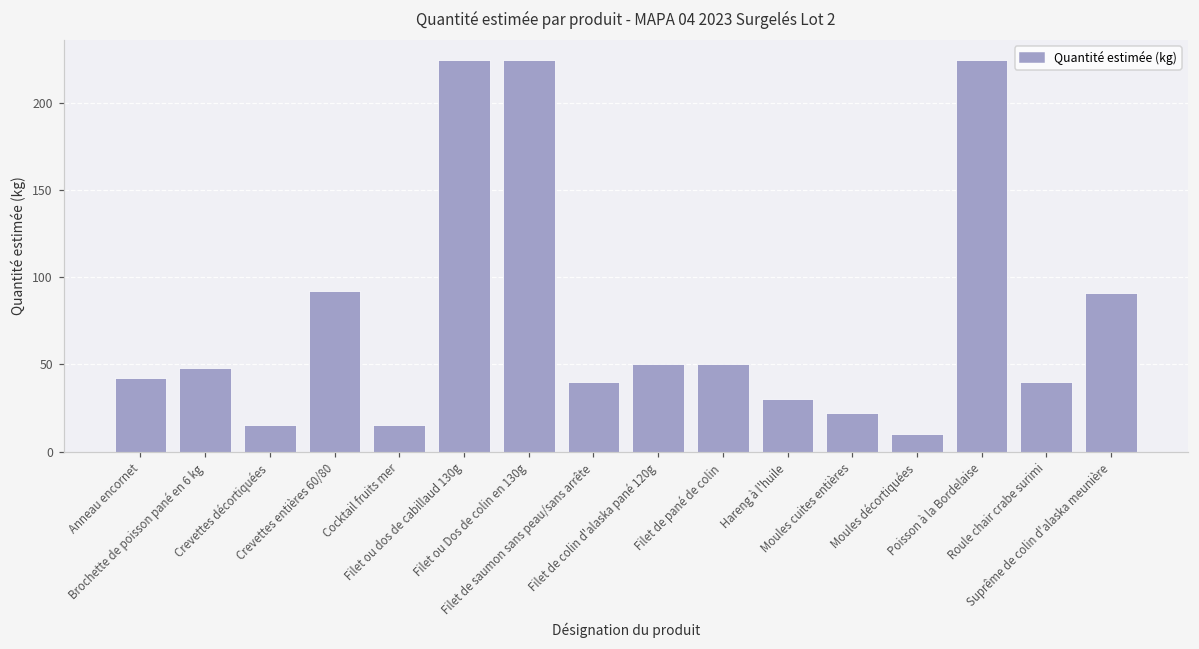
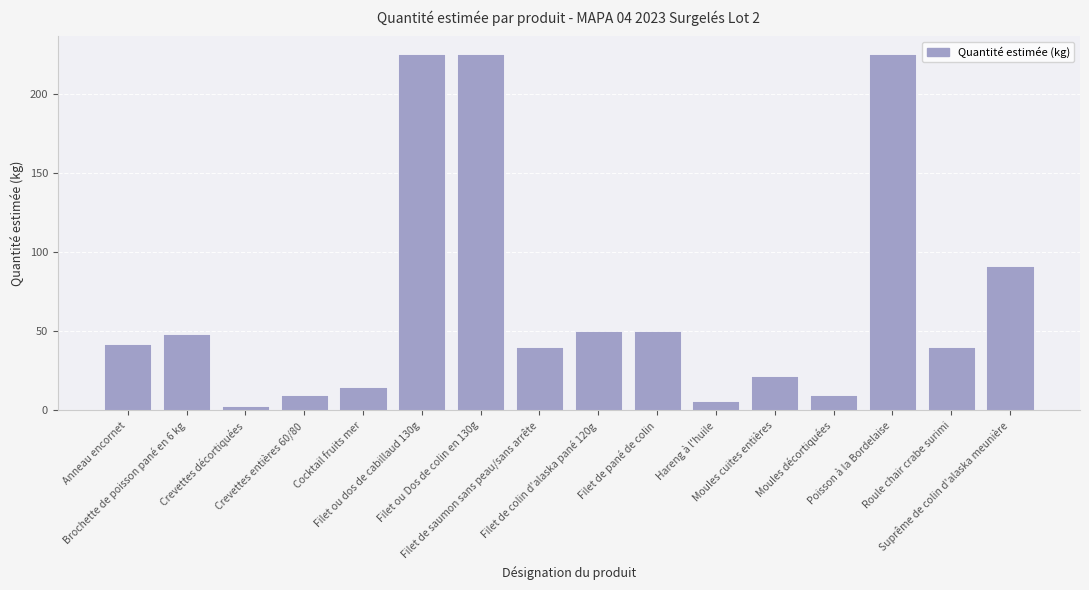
Crevettes décortiquées: 15 -> 3
Crevettes entières 60/80: 92 -> 10
Hareng à l'huile: 30 -> 6
